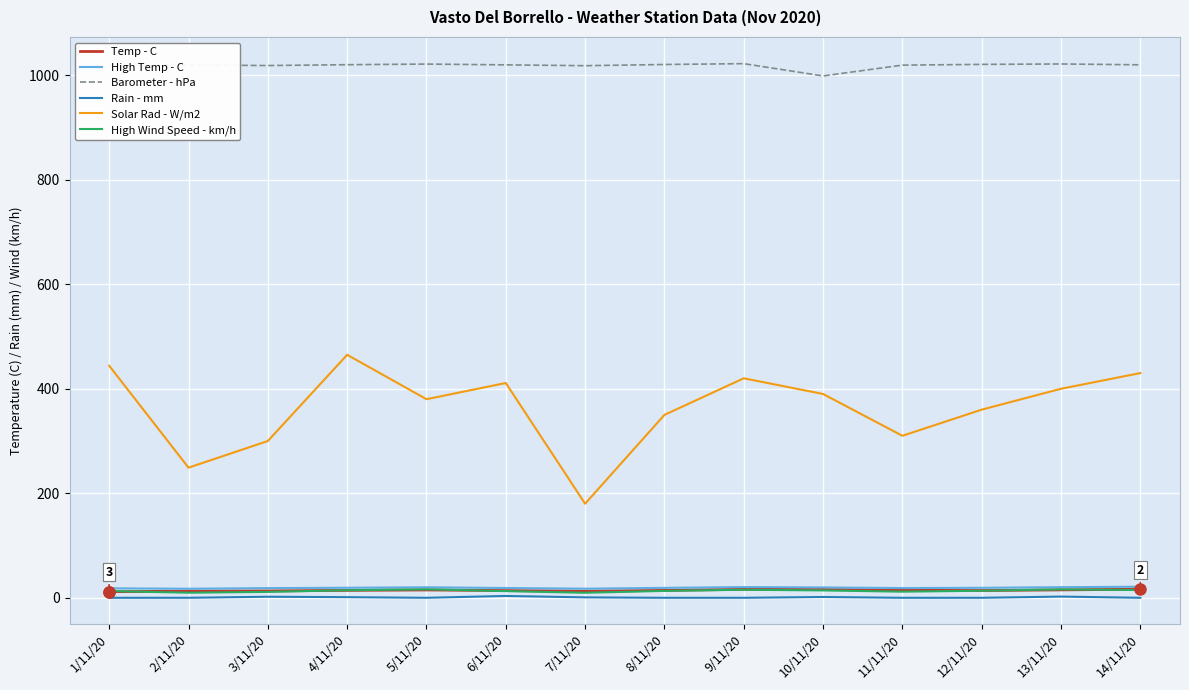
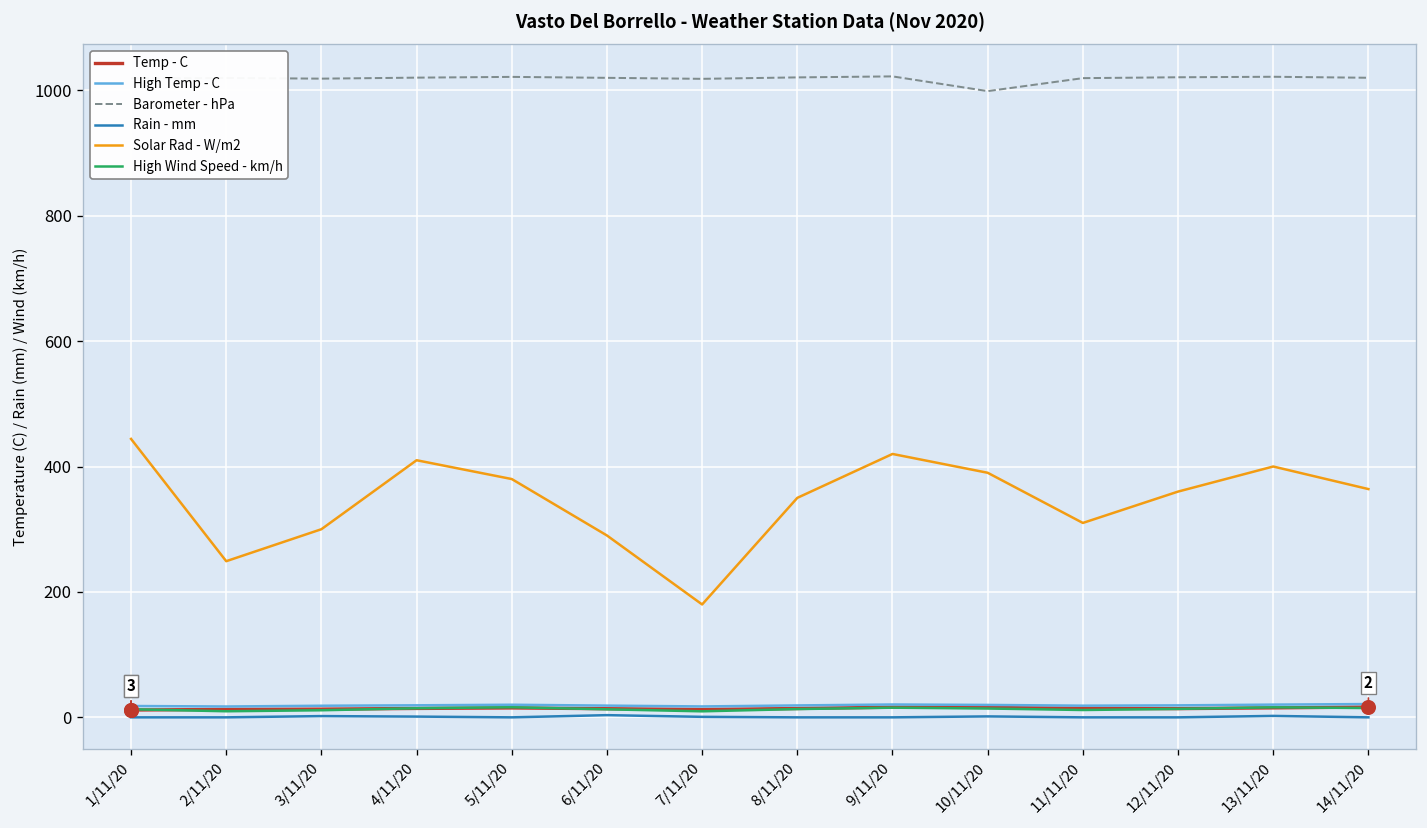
Solar Rad - W/m2, 4/11/20: 470 -> 410
Solar Rad - W/m2, 6/11/20: 410 -> 290
Solar Rad - W/m2, 14/11/20: 430 -> 360
